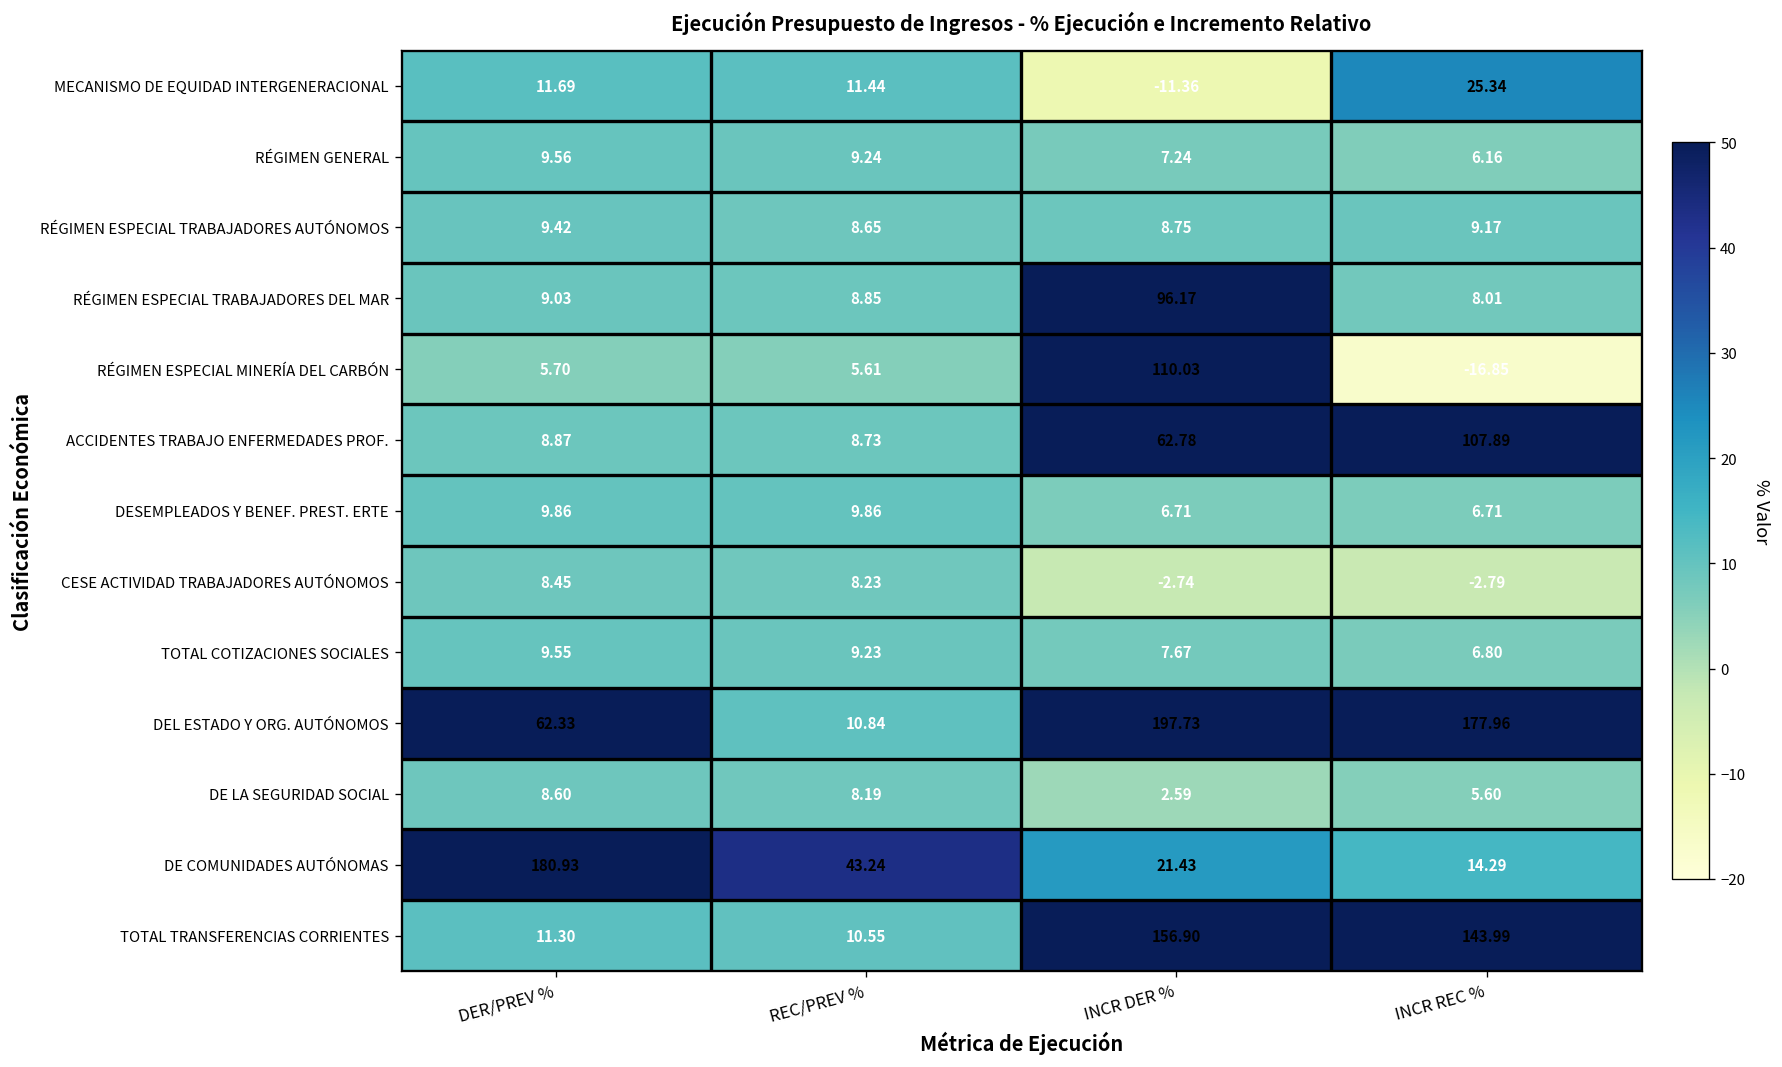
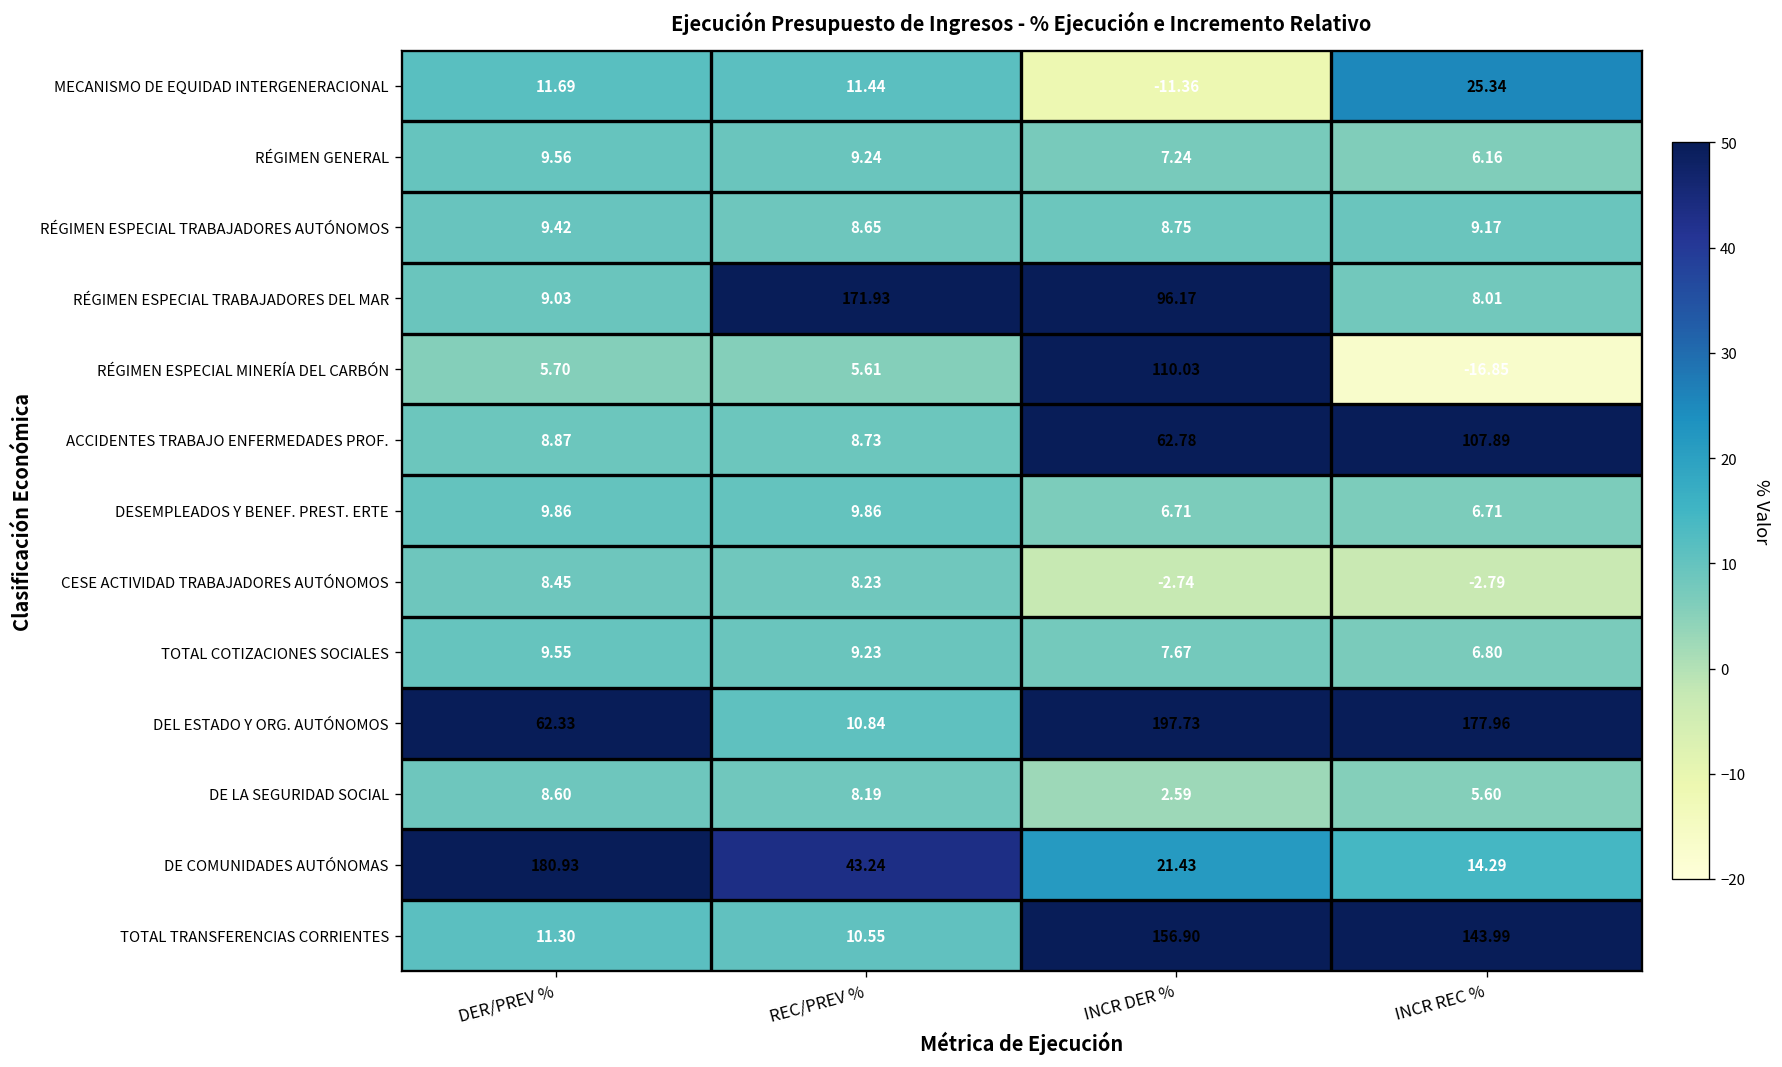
RÉGIMEN ESPECIAL TRABAJADORES DEL MAR, REC/PREV %: 8.85 -> 171.93
